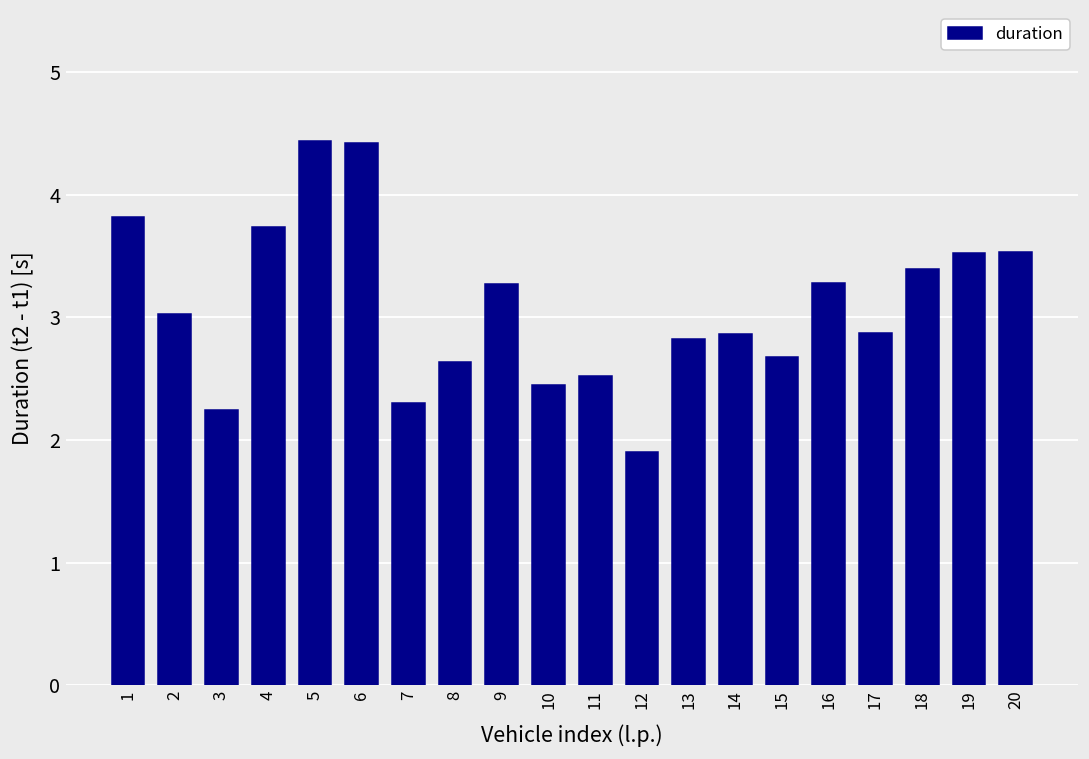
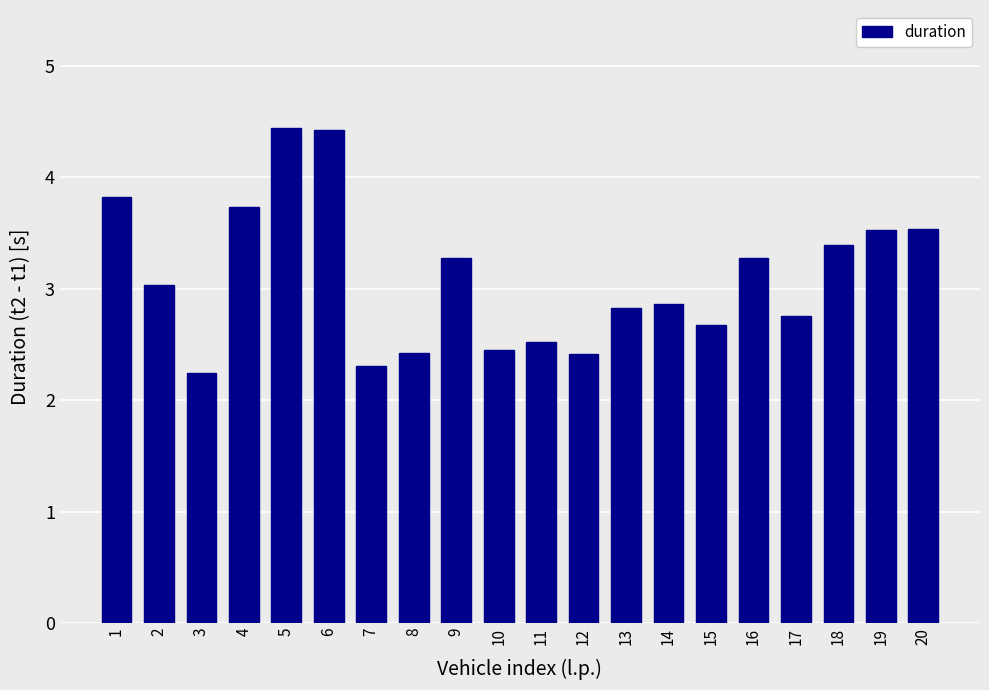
8: 2.64 -> 2.42
12: 1.90 -> 2.41
17: 2.88 -> 2.75
